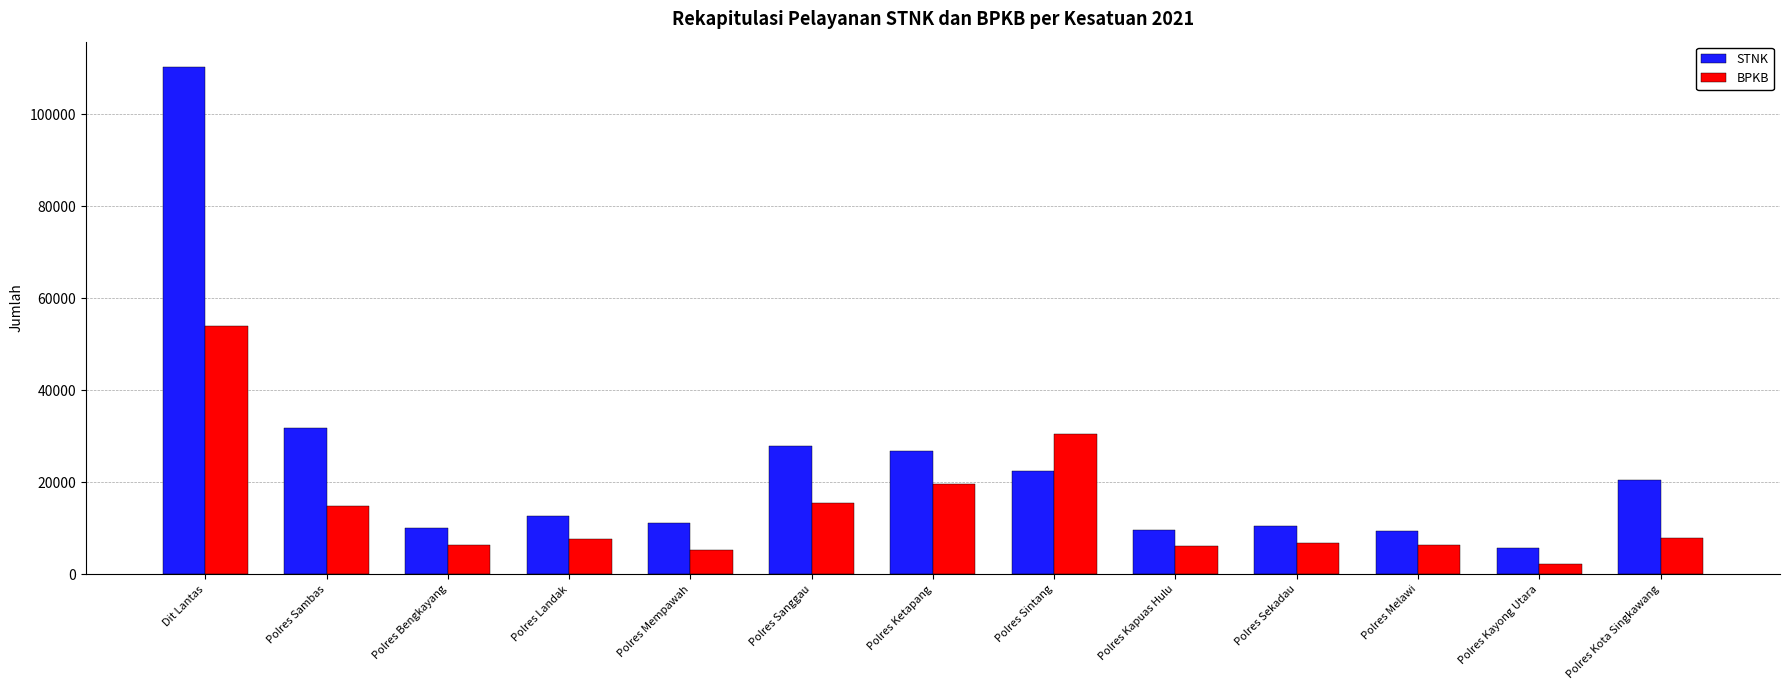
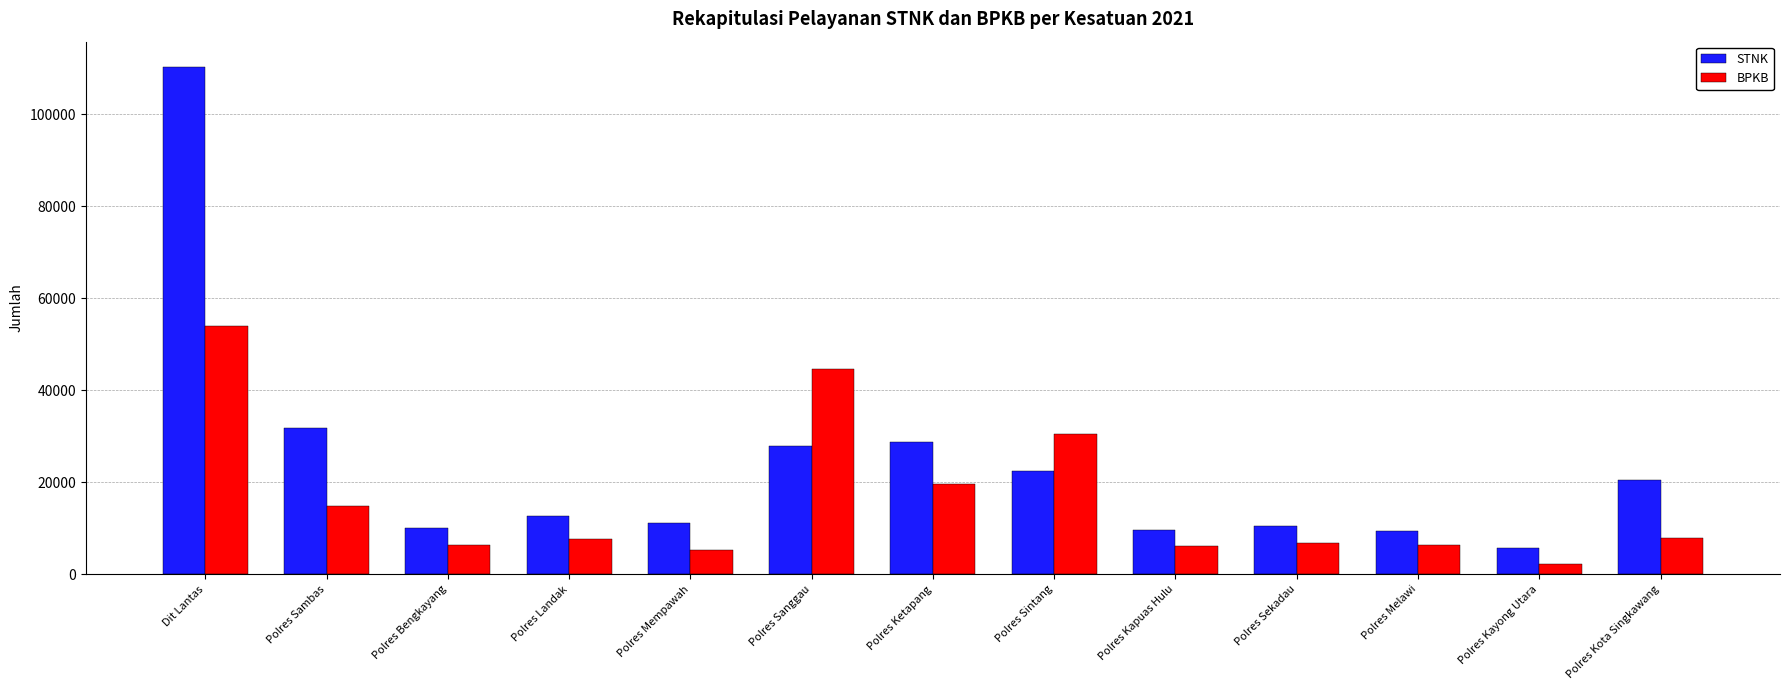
BPKB, Polres Sanggau: 15000 -> 45000
STNK, Polres Ketapang: 27000 -> 29000
